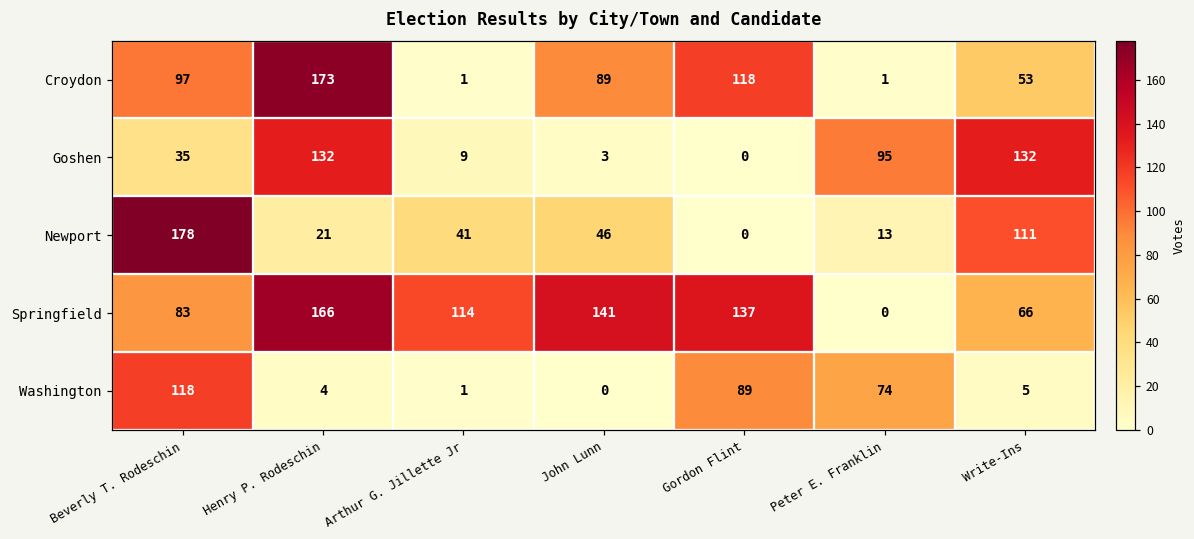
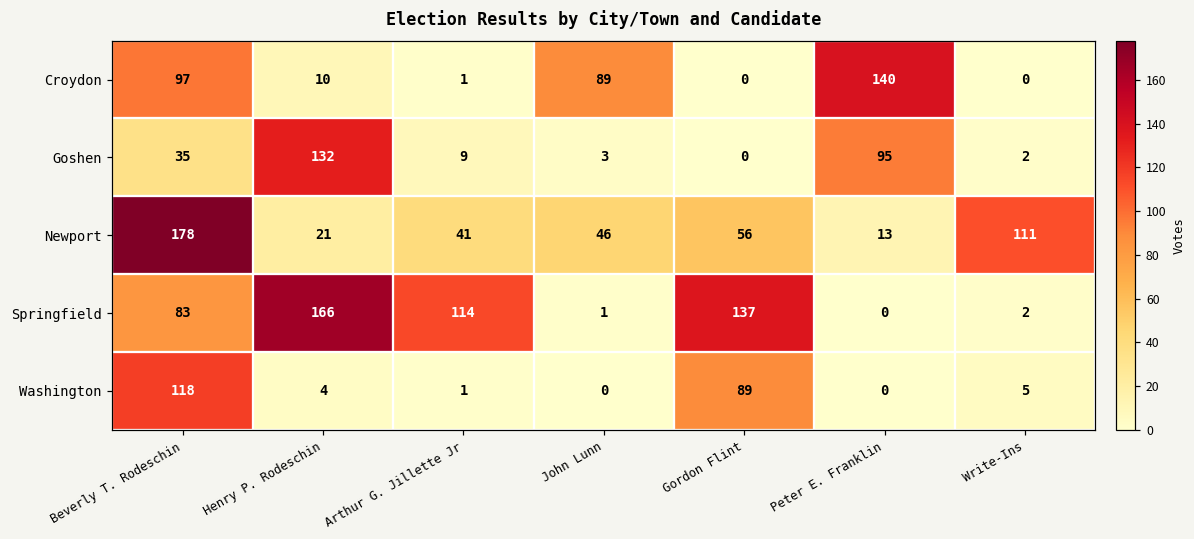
Croydon, Henry P. Rodeschin: 173 -> 10
Croydon, Gordon Flint: 118 -> 0
Croydon, Peter E. Franklin: 1 -> 140
Croydon, Write-Ins: 53 -> 0
Goshen, Write-Ins: 132 -> 2
Newport, Gordon Flint: 0 -> 56
Springfield, John Lunn: 141 -> 1
Springfield, Write-Ins: 66 -> 2
Washington, Peter E. Franklin: 74 -> 0
